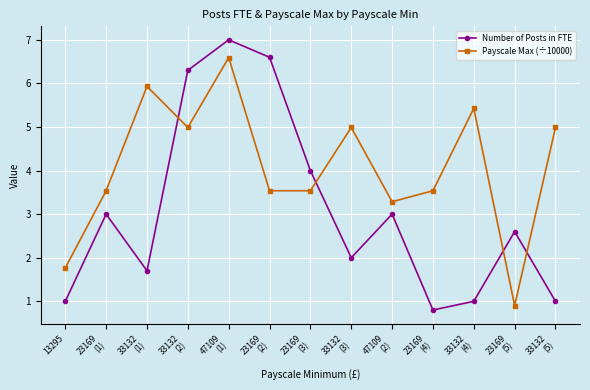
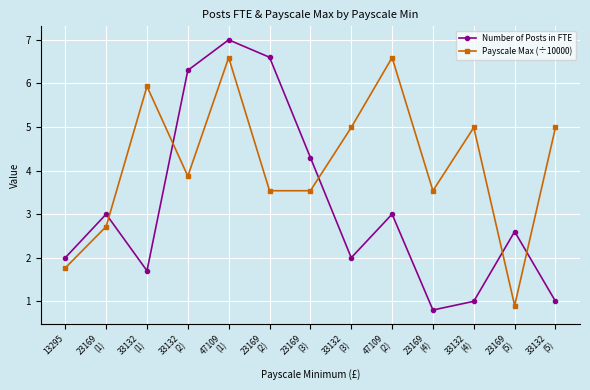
Number of Posts in FTE, 13295: 1 -> 2
Payscale Max (÷10000), 23169 (1): 3.5 -> 2.7
Payscale Max (÷10000), 33132 (2): 5.0 -> 3.9
Number of Posts in FTE, 23169 (3): 4.0 -> 4.3
Payscale Max (÷10000), 47109 (2): 3.3 -> 6.6
Payscale Max (÷10000), 33132 (4): 5.4 -> 5.0
